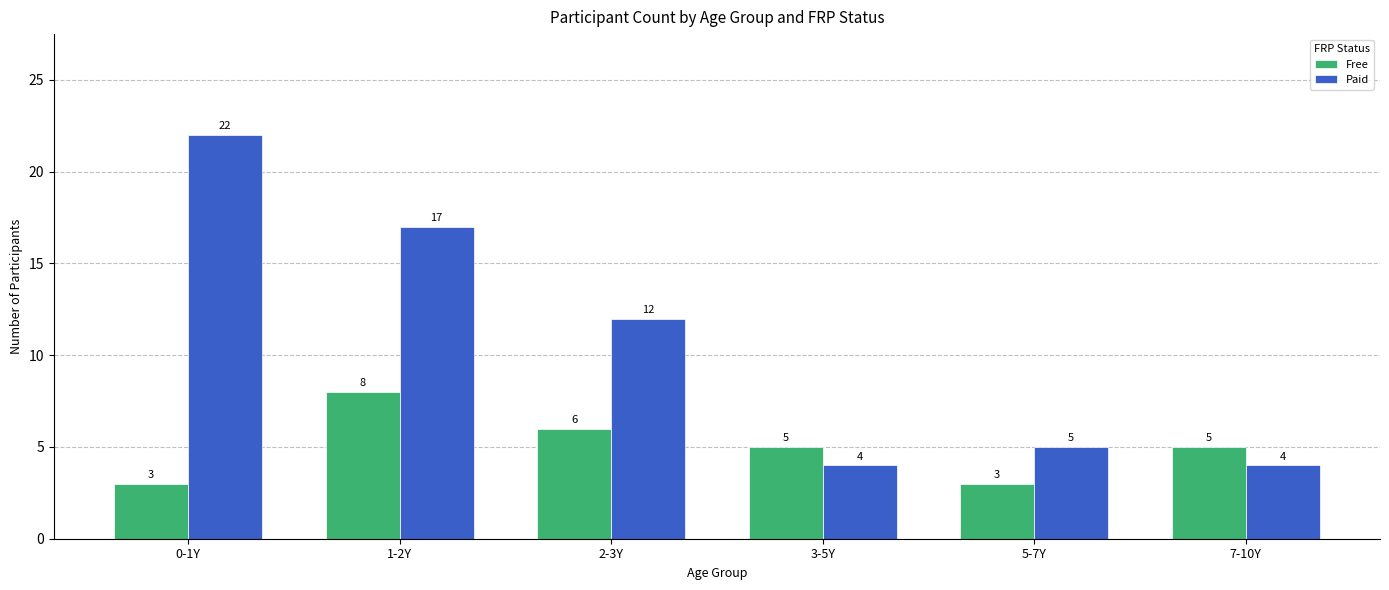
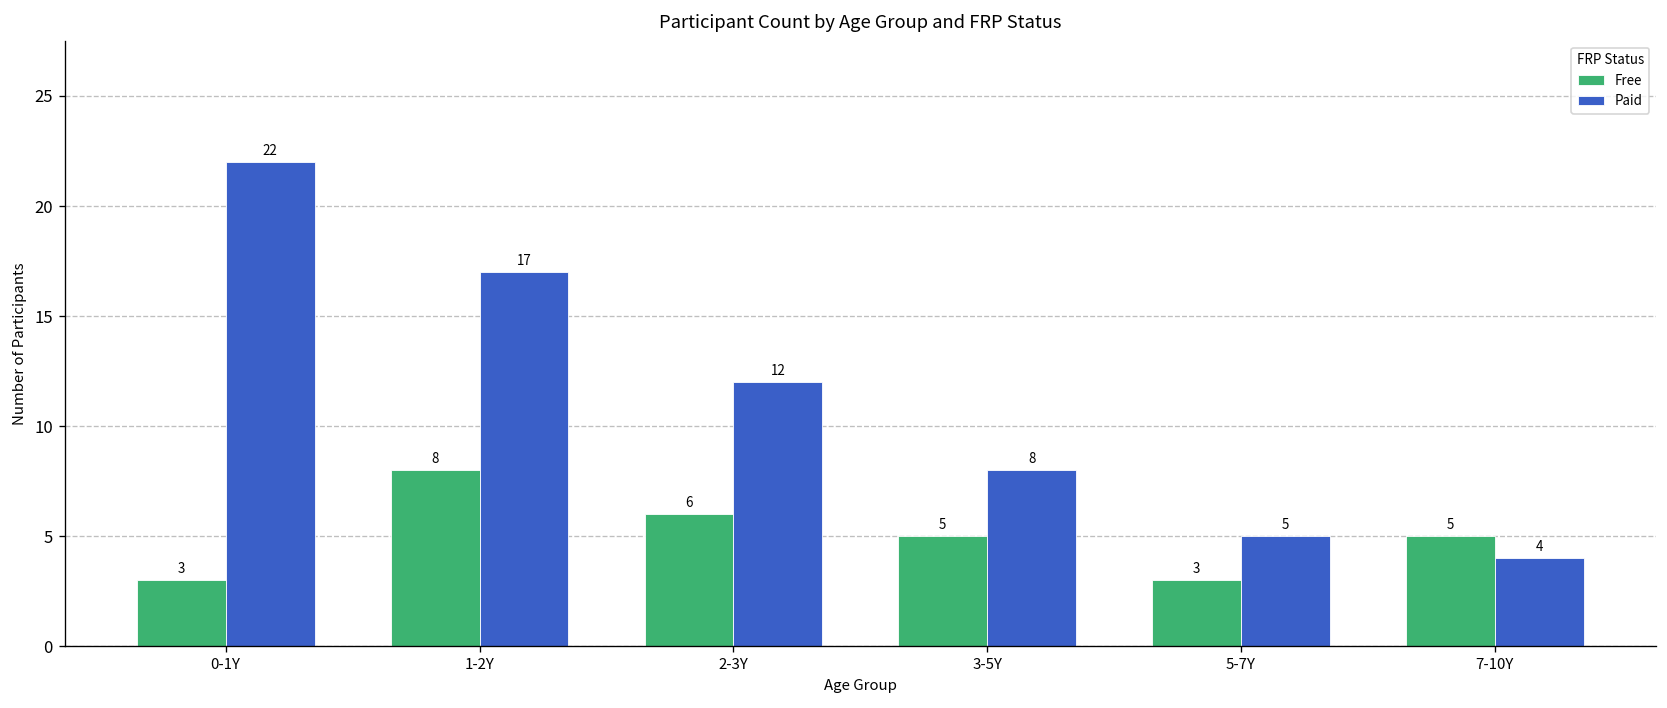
Paid, 3-5Y: 4 -> 8
